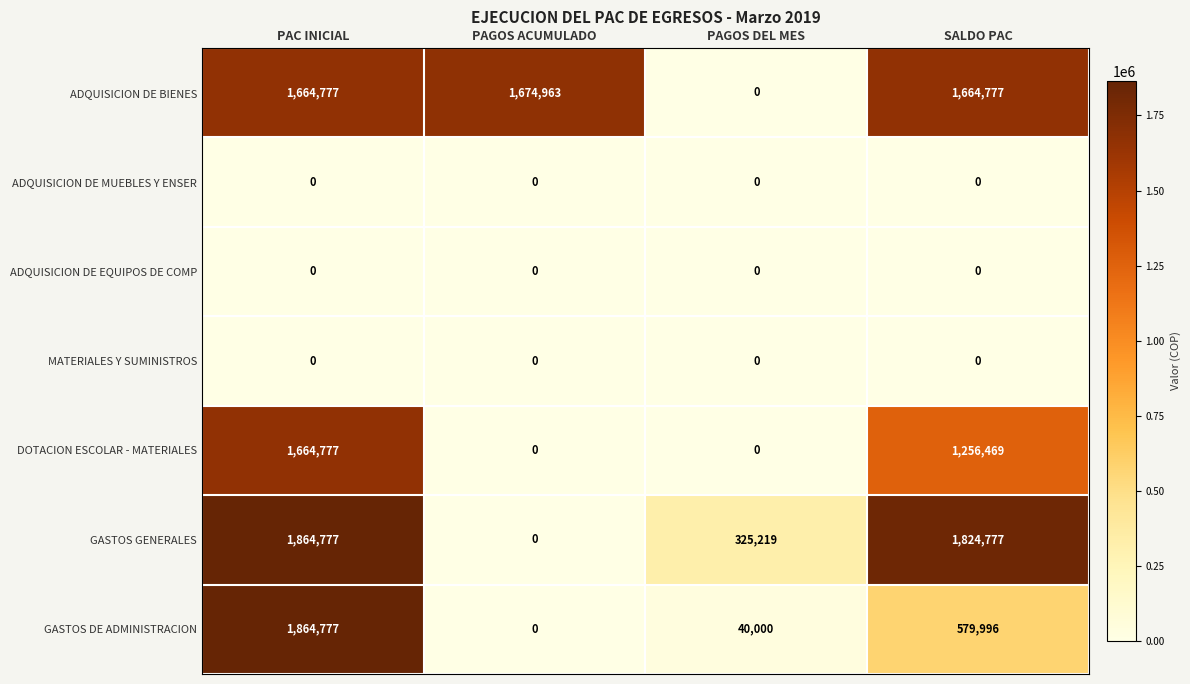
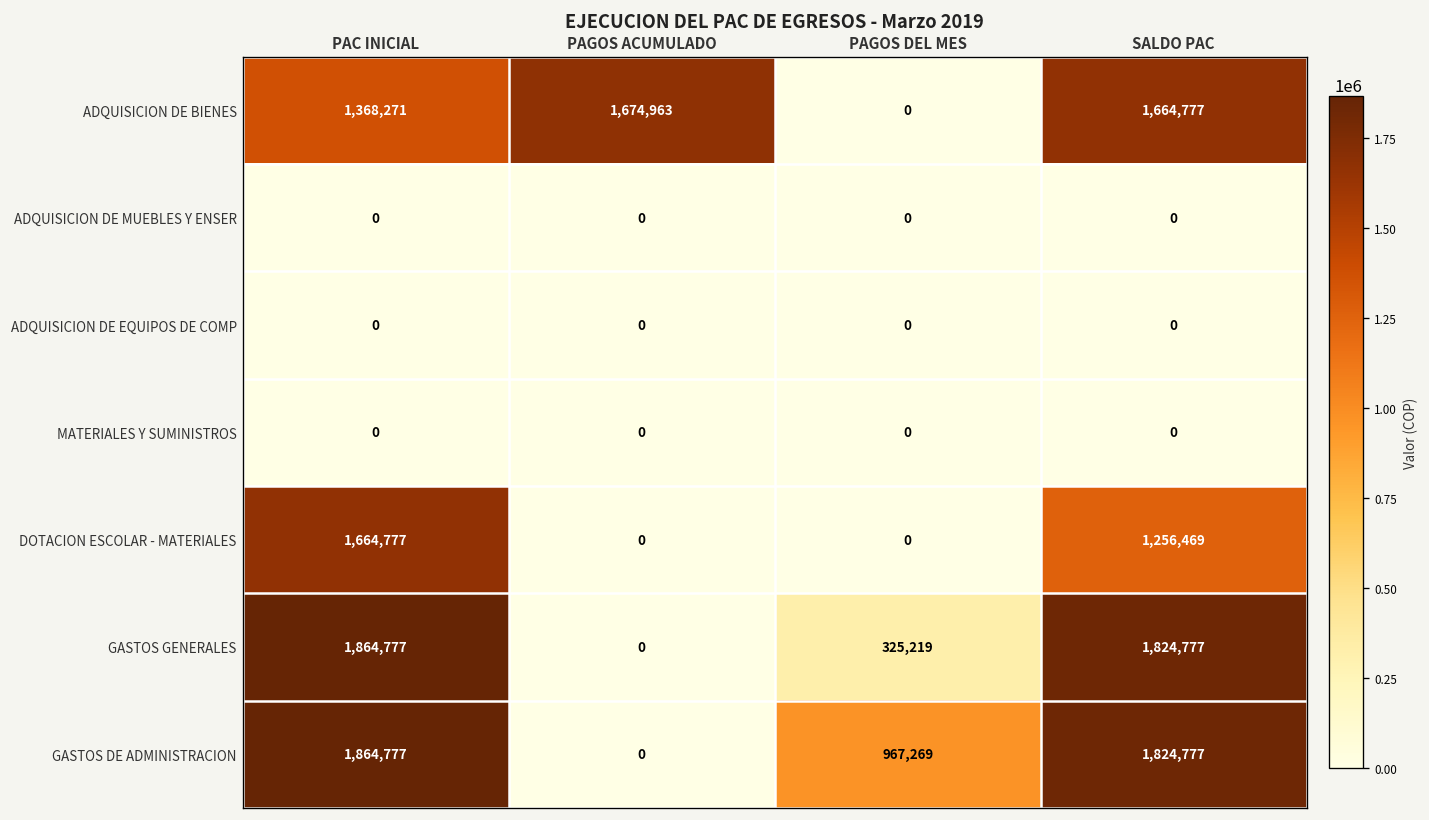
ADQUISICION DE BIENES, PAC INICIAL: 1,664,777 -> 1,368,271
GASTOS DE ADMINISTRACION, PAGOS DEL MES: 40,000 -> 967,269
GASTOS DE ADMINISTRACION, SALDO PAC: 579,996 -> 1,824,777
